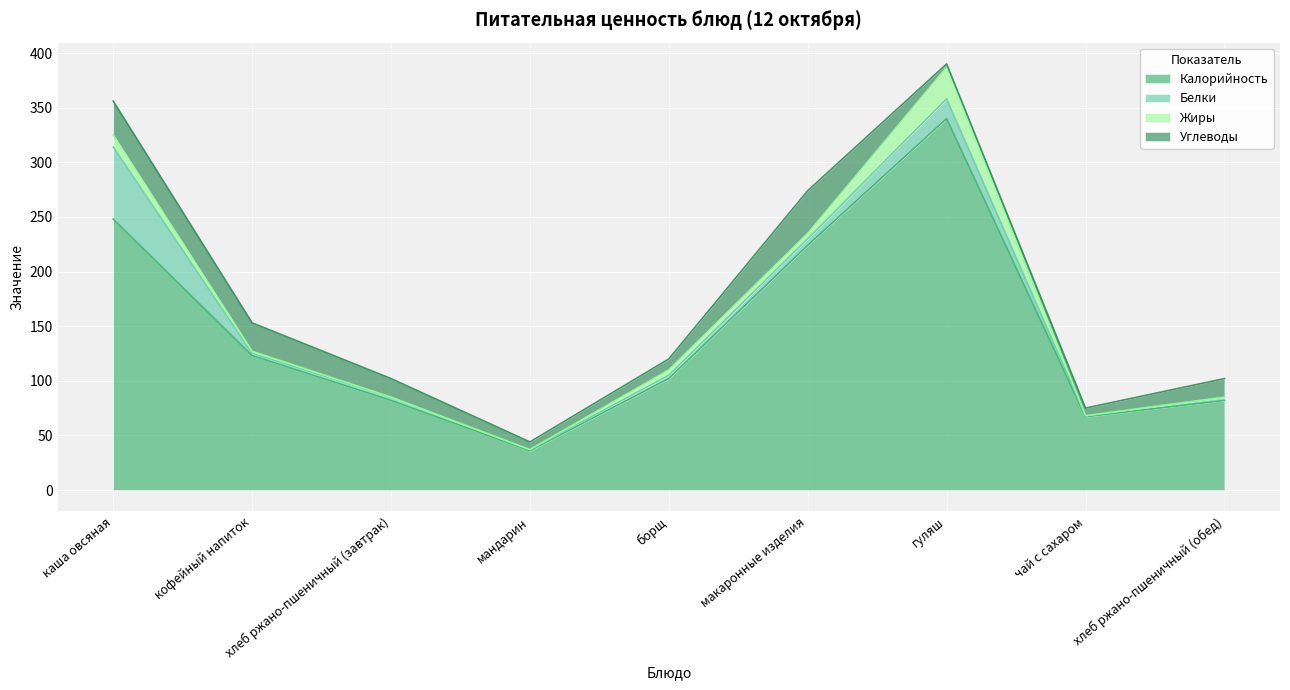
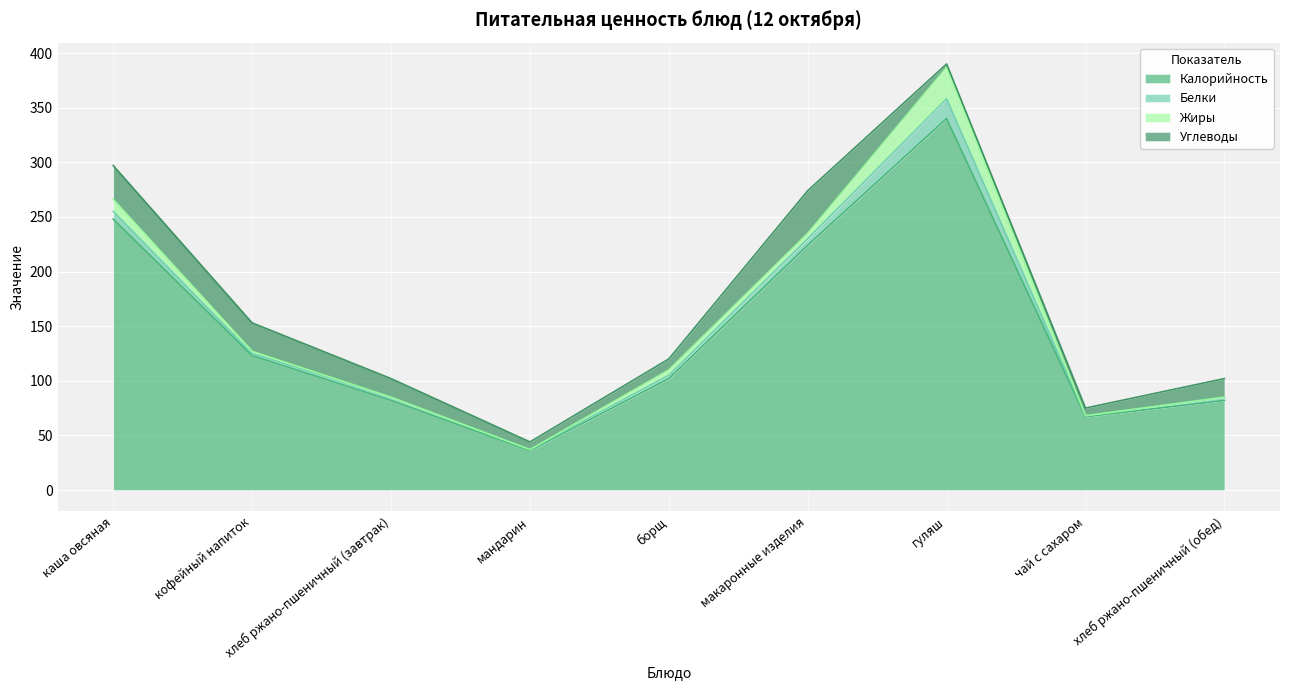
Белки, каша овсяная: 66 -> 7
